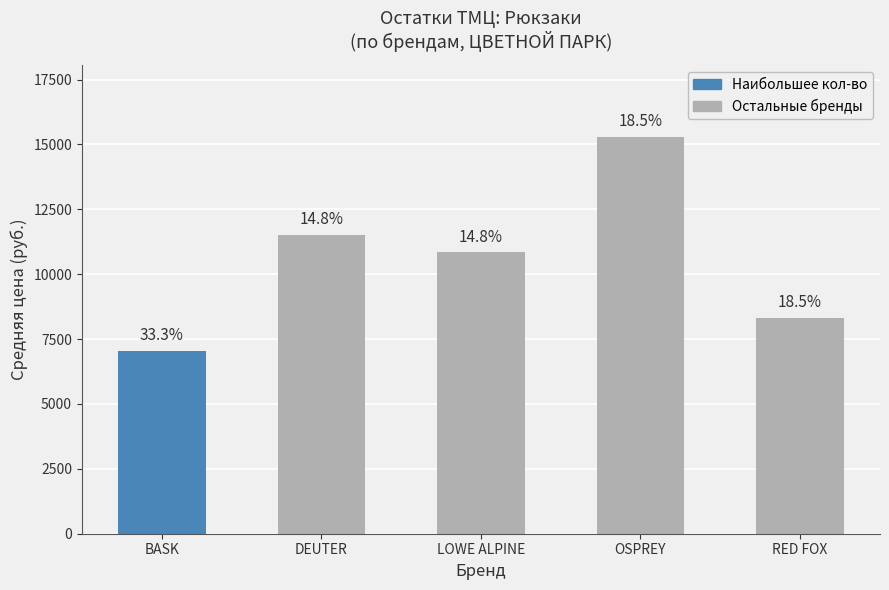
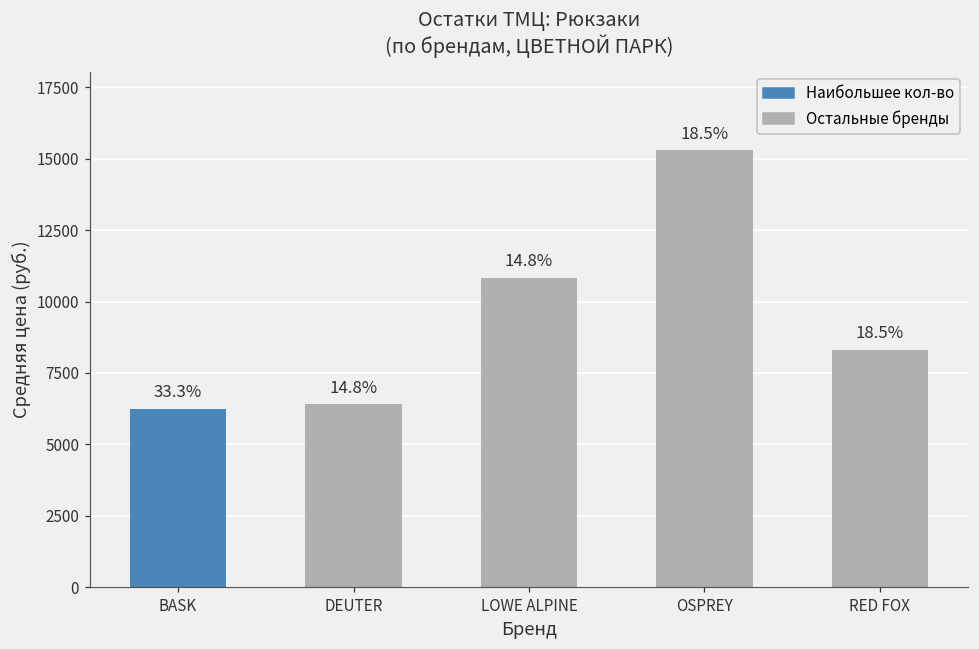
BASK: 7000 -> 6200
DEUTER: 11500 -> 6400
